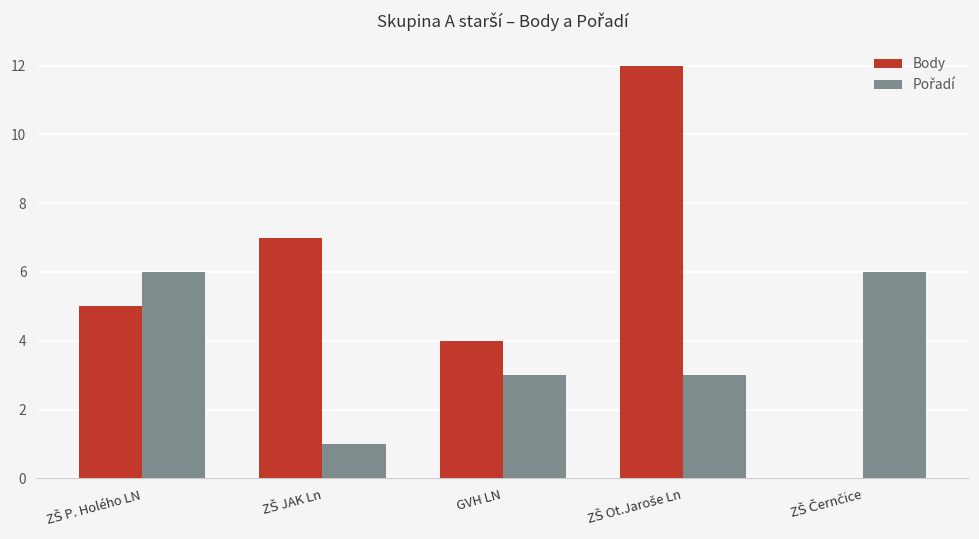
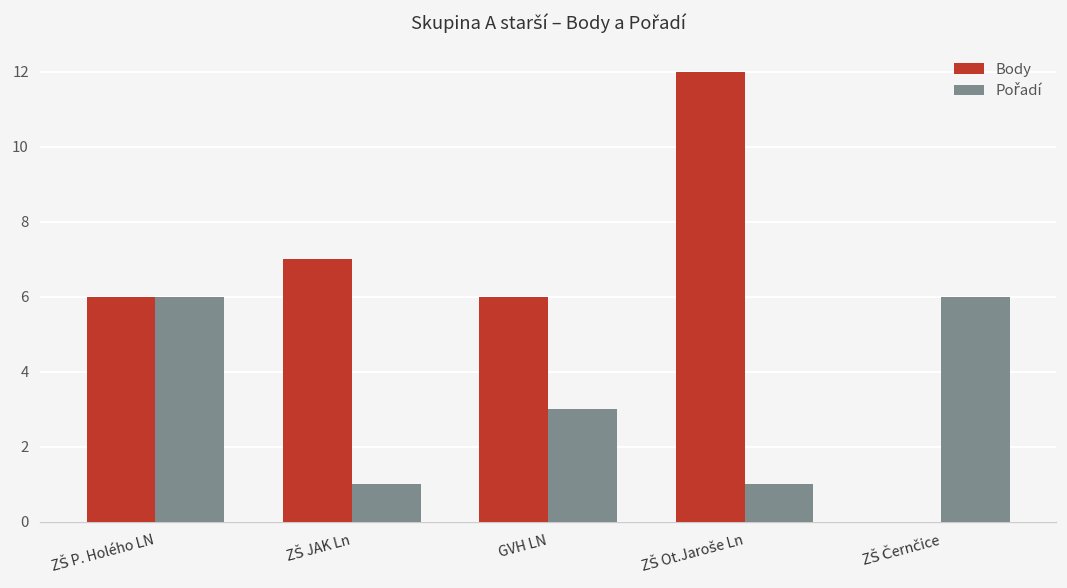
Body, ZŠ P. Holého LN: 5 -> 6
Body, GVH LN: 4 -> 6
Pořadí, ZŠ Ot.Jaroše Ln: 3 -> 1
